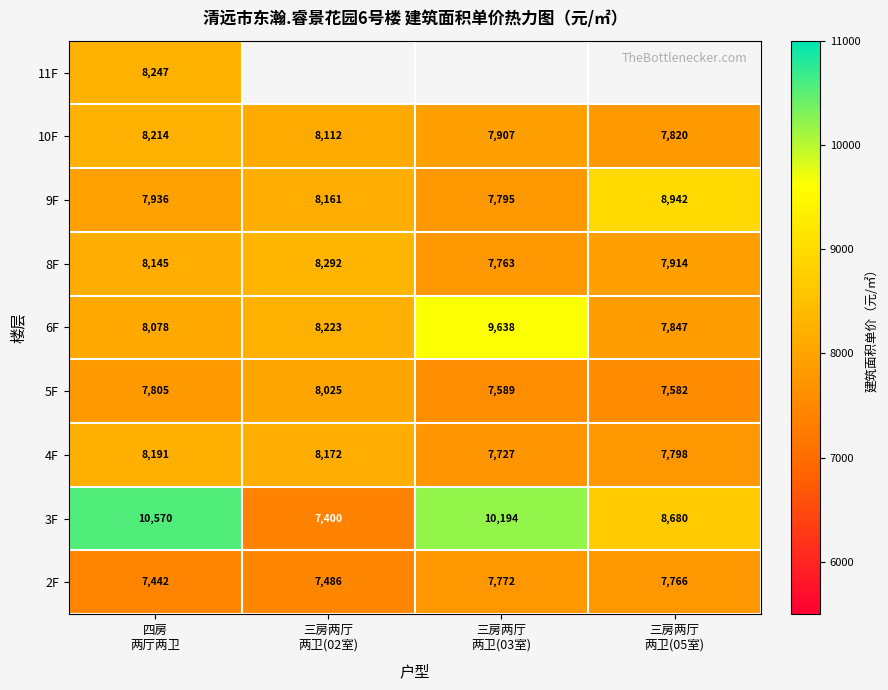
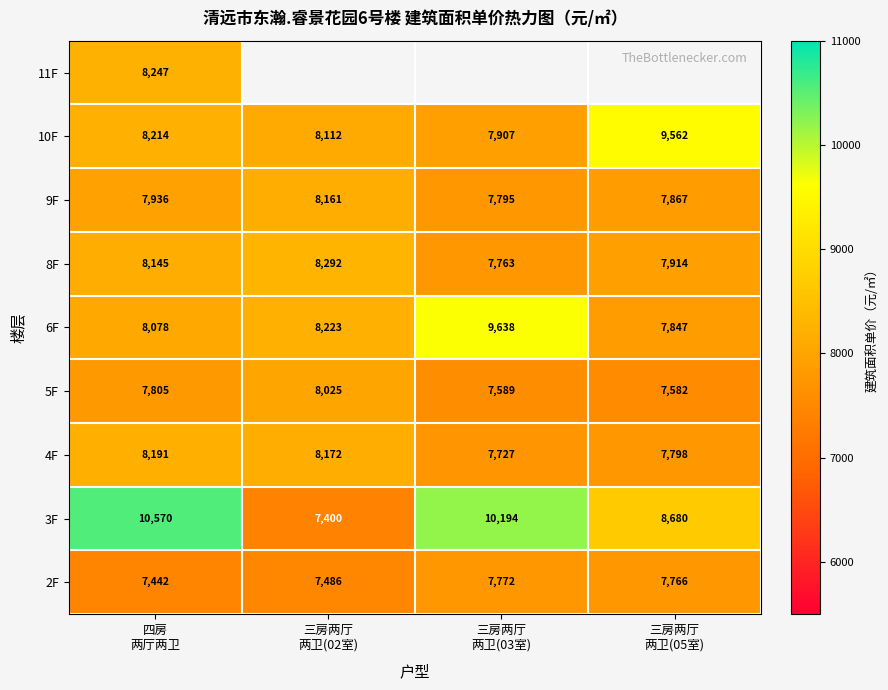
10F, 三房两厅 两卫(05室): 7,820 -> 9,562
9F, 三房两厅 两卫(05室): 8,942 -> 7,867
